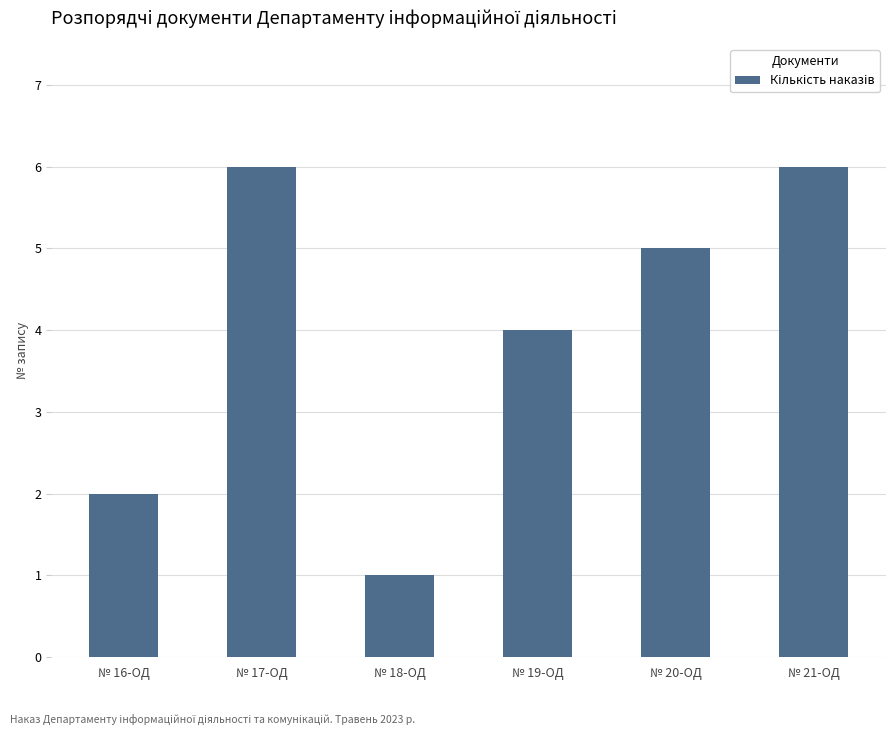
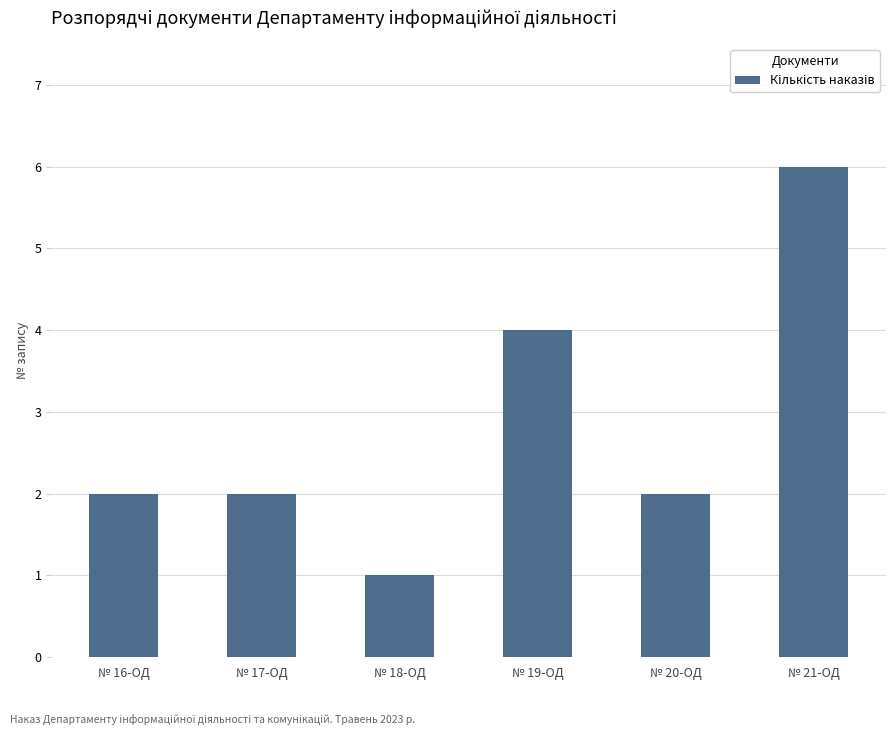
№ 17-ОД: 6 -> 2
№ 20-ОД: 5 -> 2
